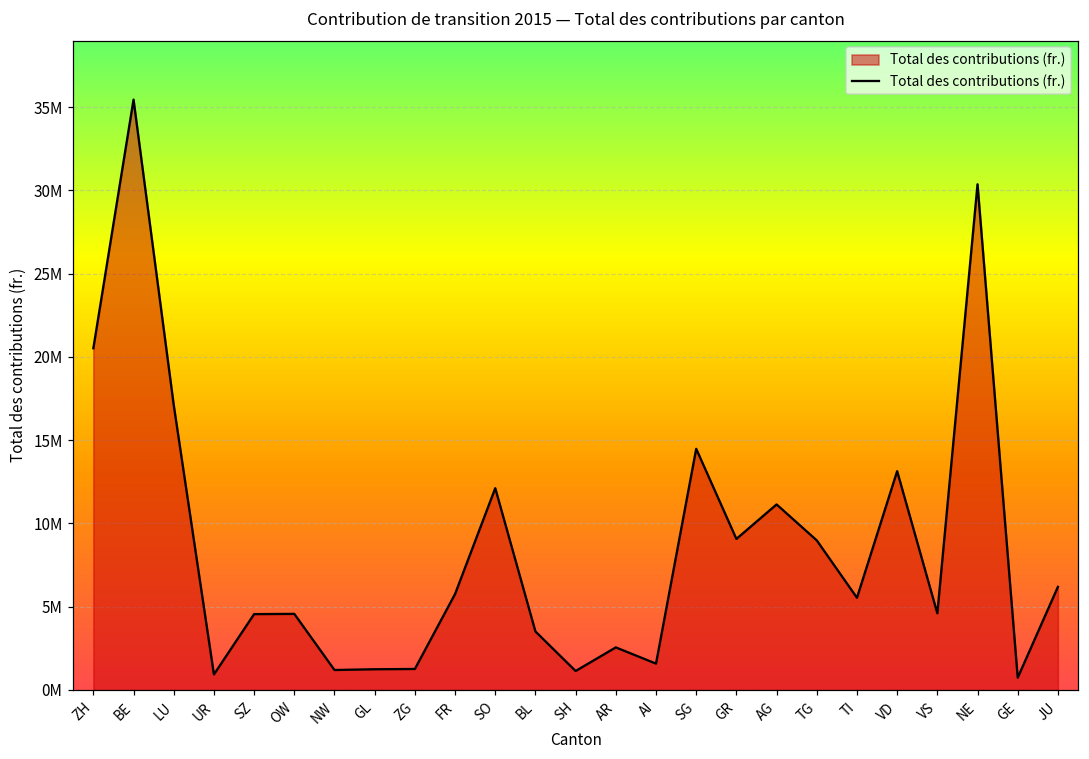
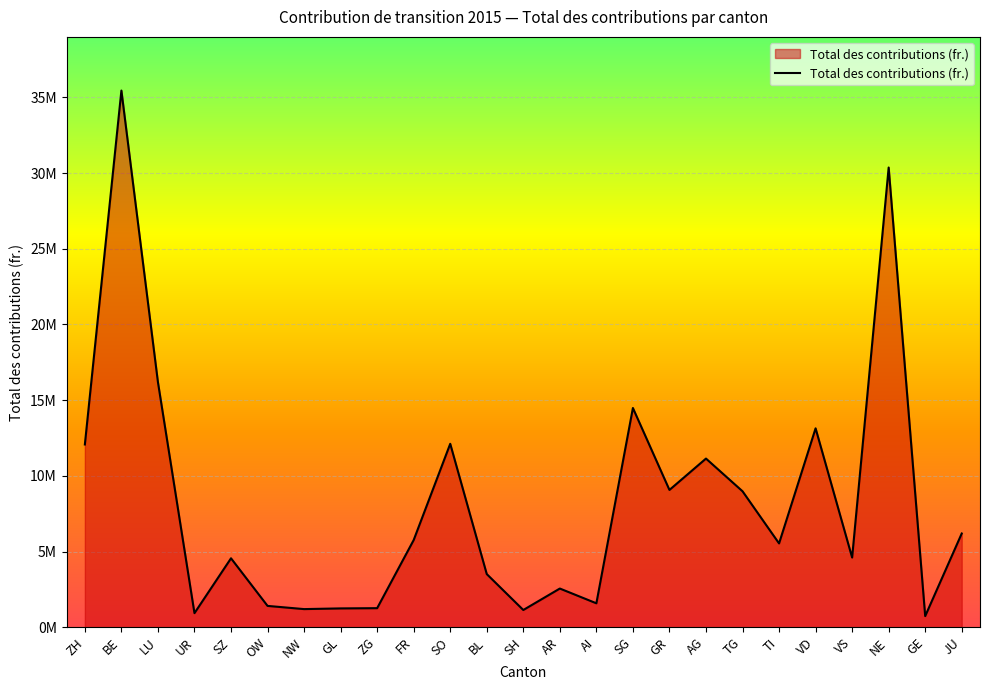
ZH: 20500000 -> 12100000
LU: 17100000 -> 16200000
OW: 4600000 -> 1400000
